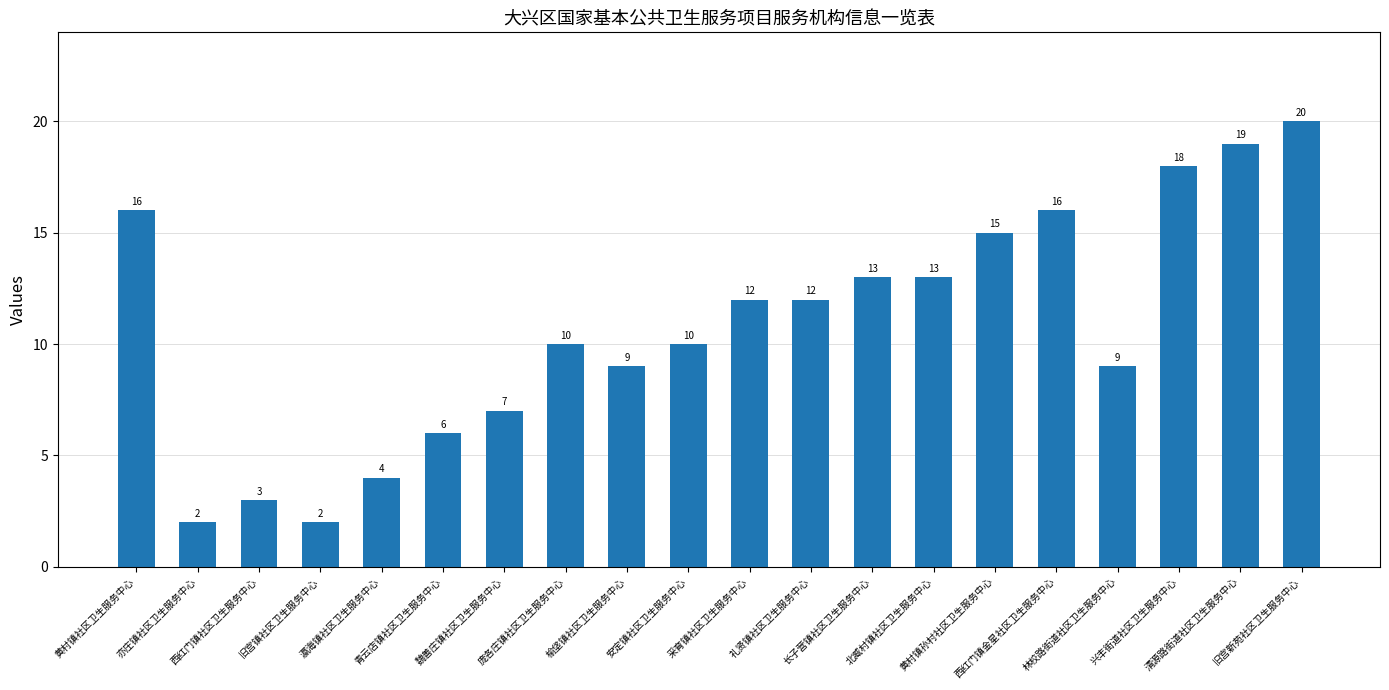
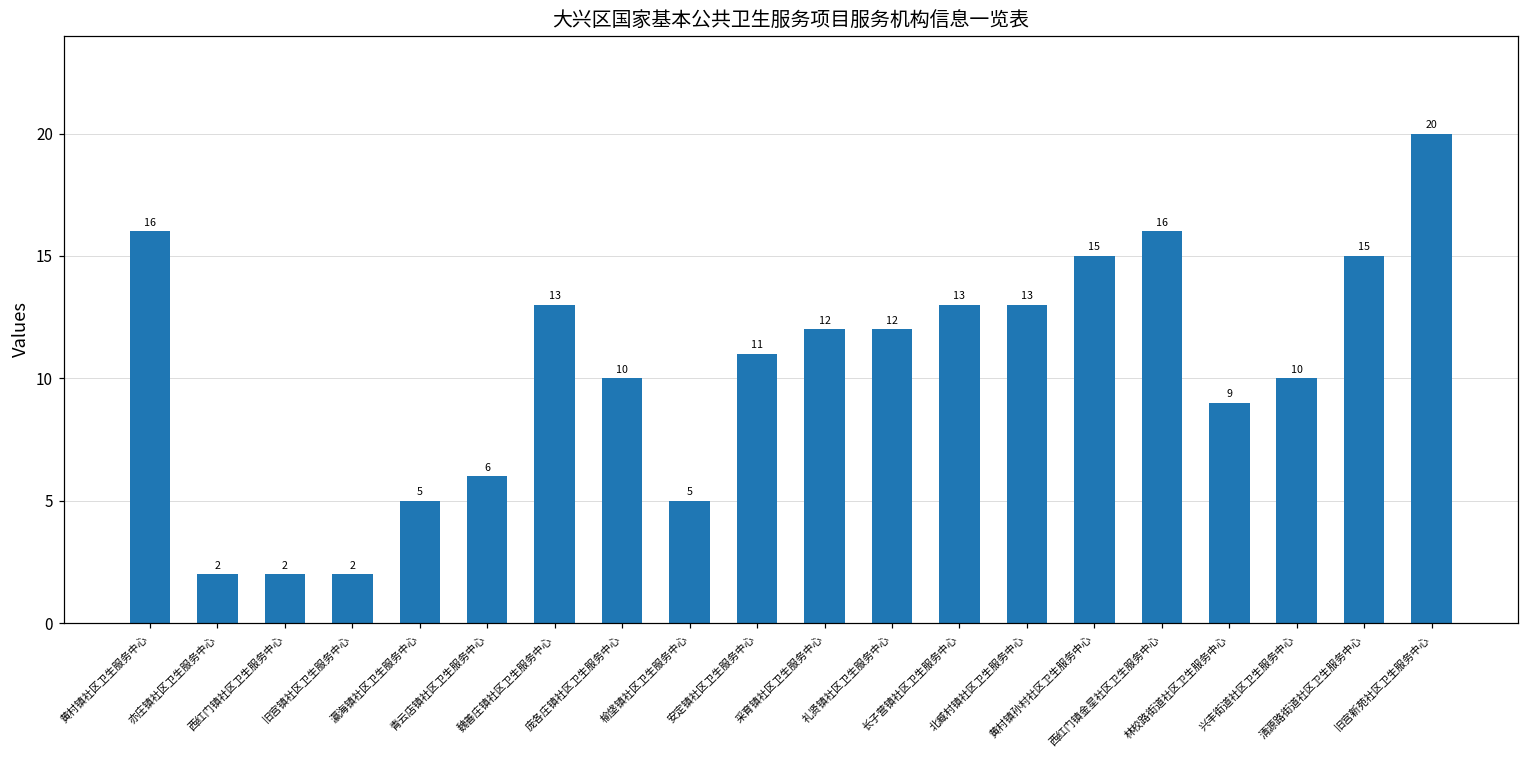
西红门镇社区卫生服务中心: 3 -> 2
瀛海镇社区卫生服务中心: 4 -> 5
魏善庄镇社区卫生服务中心: 7 -> 13
榆垡镇社区卫生服务中心: 9 -> 5
安定镇社区卫生服务中心: 10 -> 11
兴丰街道社区卫生服务中心: 18 -> 10
清源路街道社区卫生服务中心: 19 -> 15
